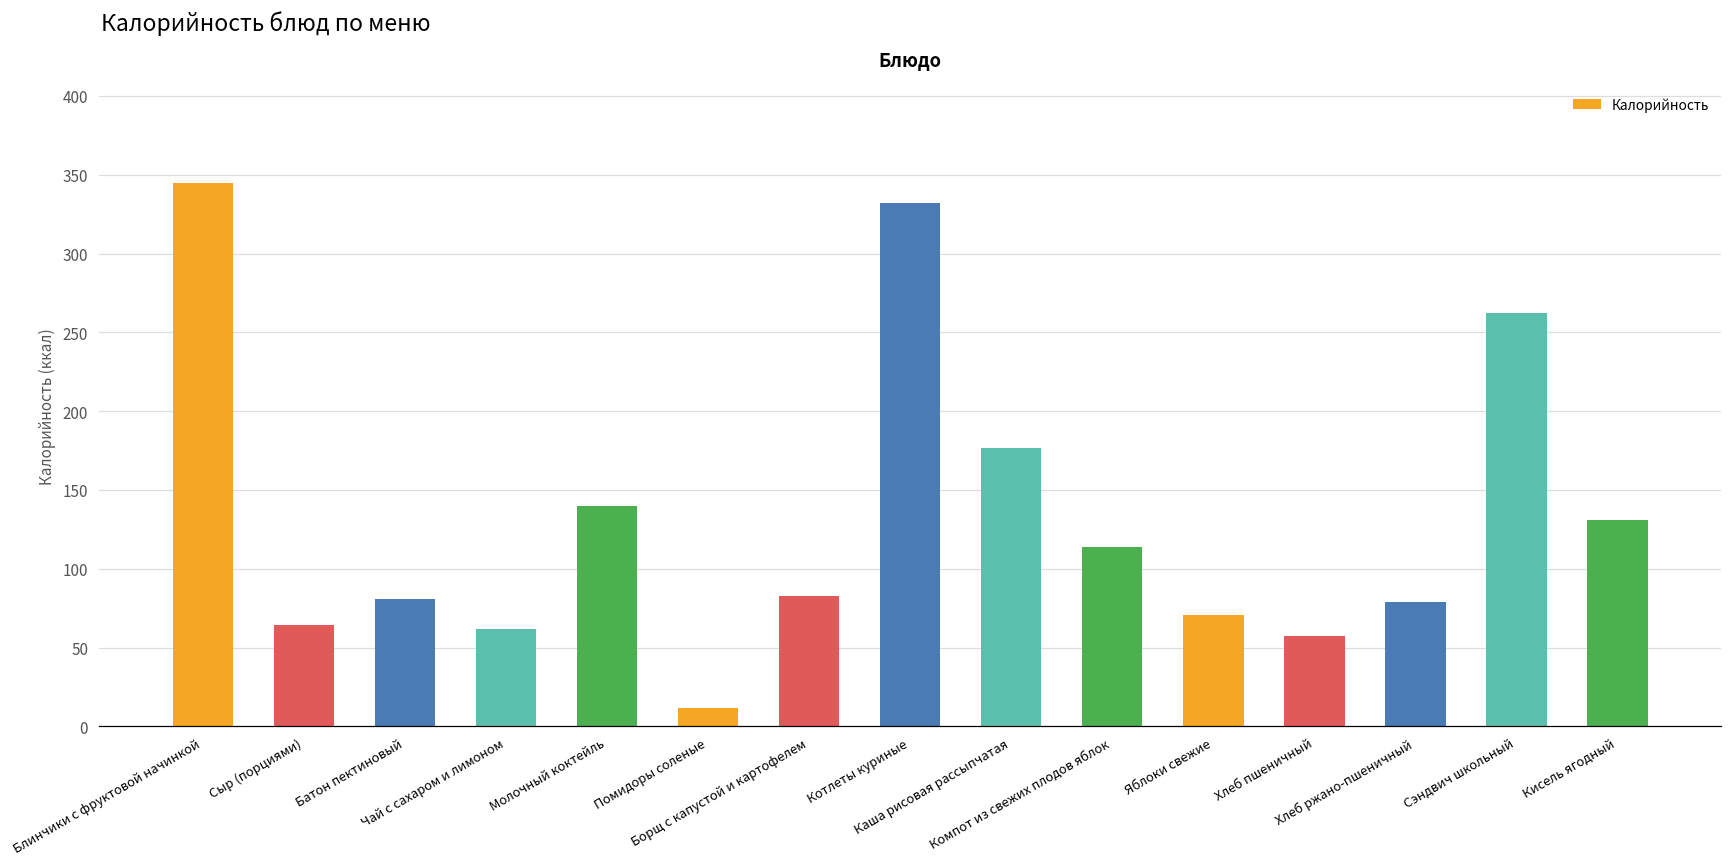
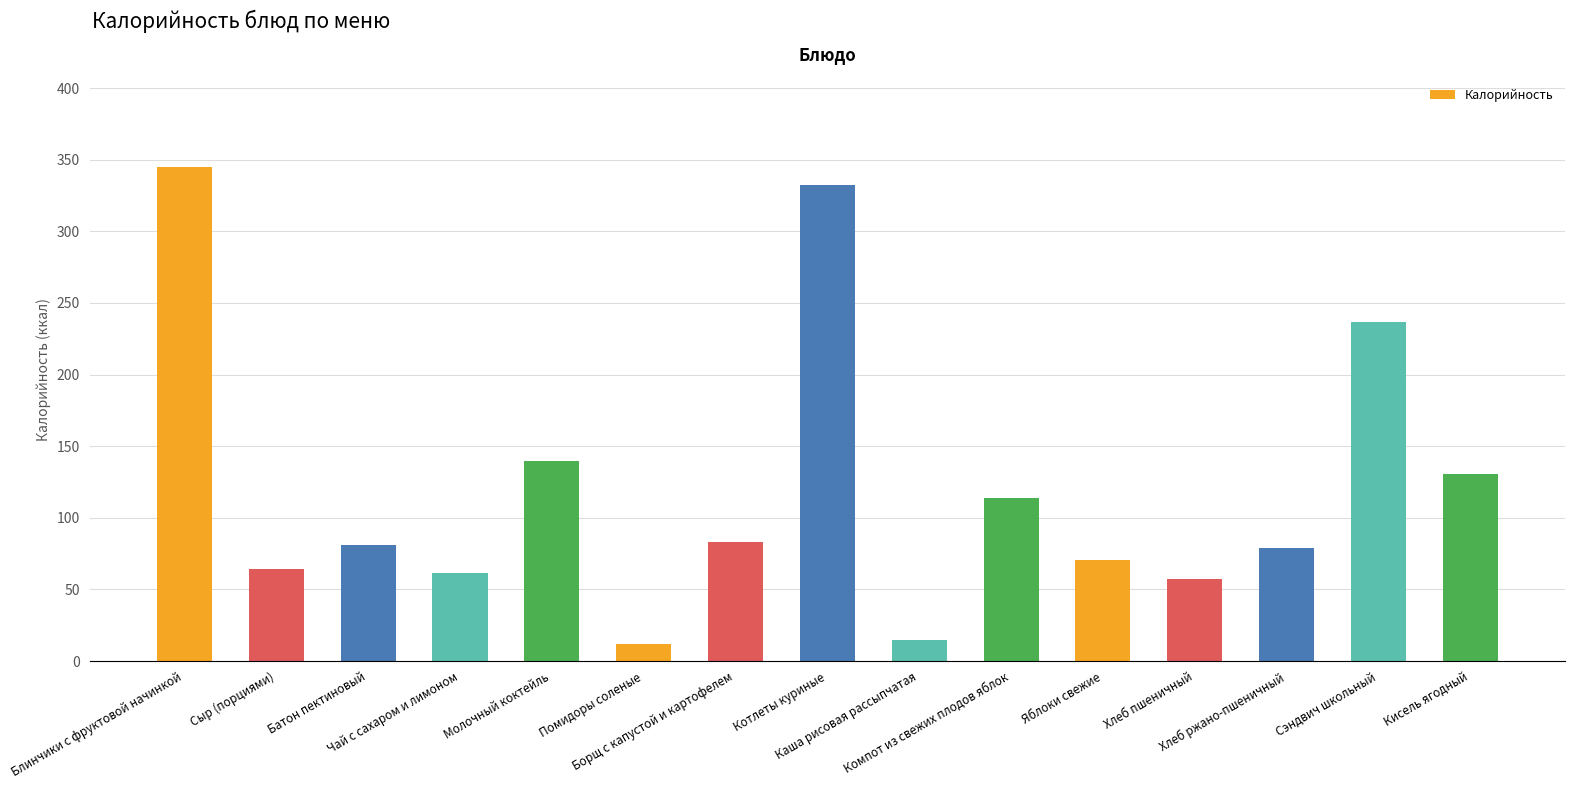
Каша рисовая рассыпчатая: 176 -> 15
Сэндвич школьный: 262 -> 237
